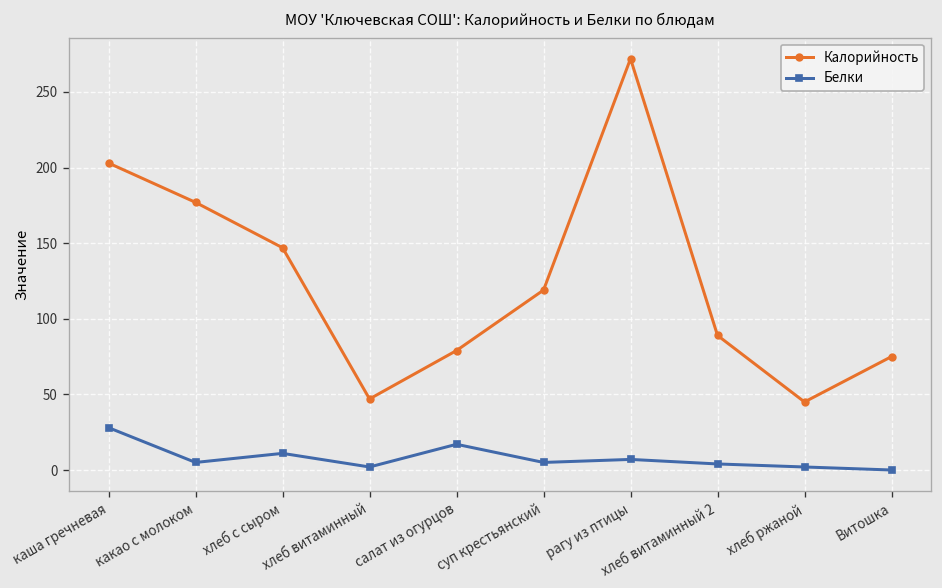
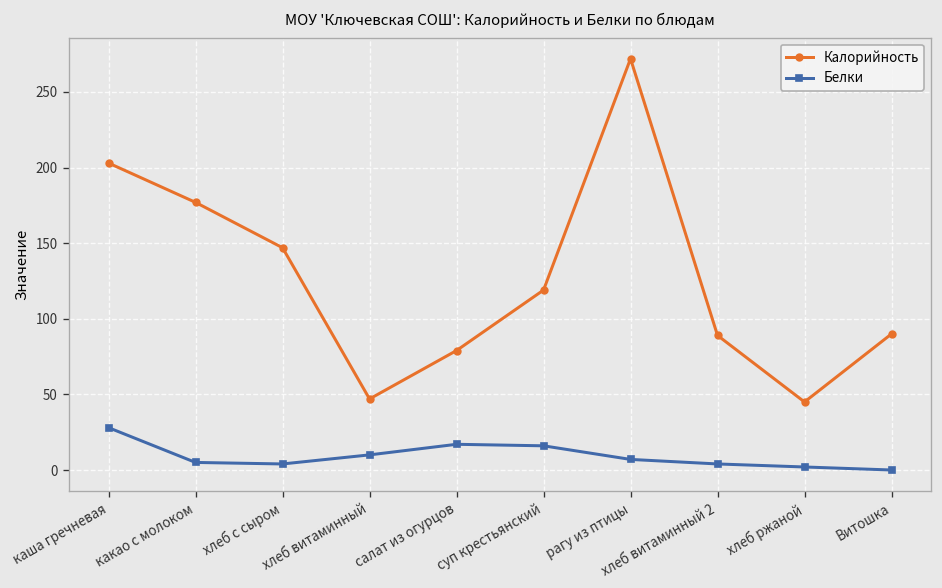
Белки, хлеб с сыром: 11 -> 4
Белки, хлеб витаминный: 2 -> 10
Белки, суп крестьянский: 5 -> 16
Калорийность, Витошка: 75 -> 90
